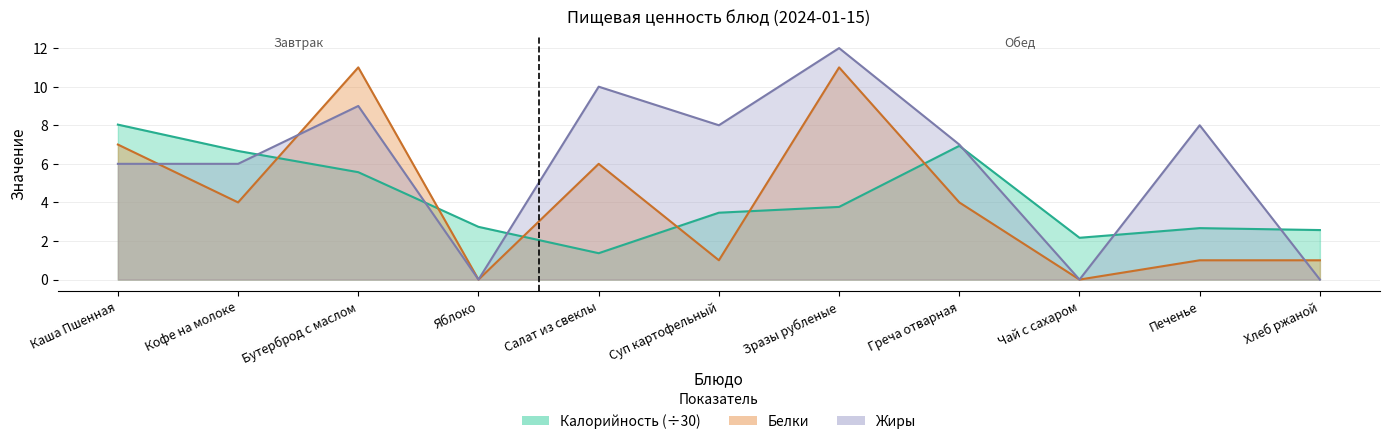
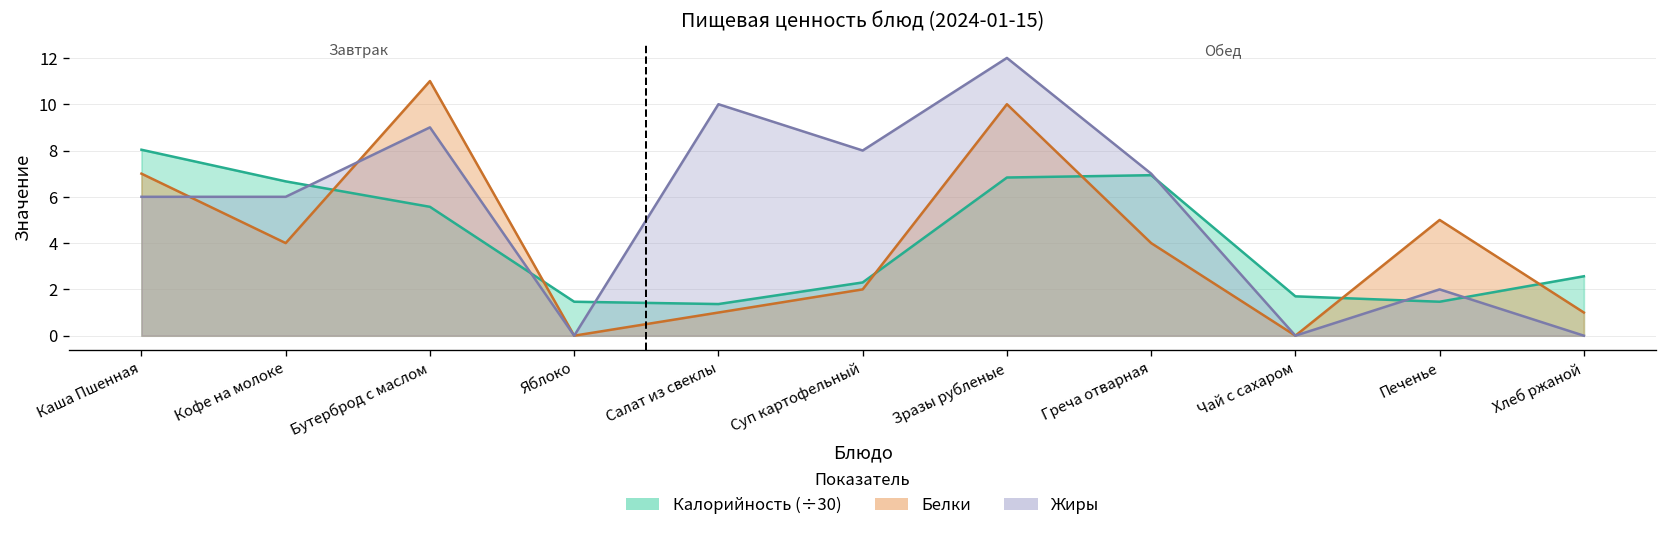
Калорийность (÷30), Яблоко: 2.7 -> 1.5
Белки, Салат из свеклы: 6 -> 1
Калорийность (÷30), Суп картофельный: 3.5 -> 2.3
Белки, Суп картофельный: 1 -> 2
Калорийность (÷30), Зразы рубленые: 3.8 -> 6.8
Белки, Зразы рубленые: 11 -> 10
Калорийность (÷30), Чай с сахаром: 2.2 -> 1.7
Калорийность (÷30), Печенье: 2.7 -> 1.5
Белки, Печенье: 1 -> 5
Жиры, Печенье: 8 -> 2
